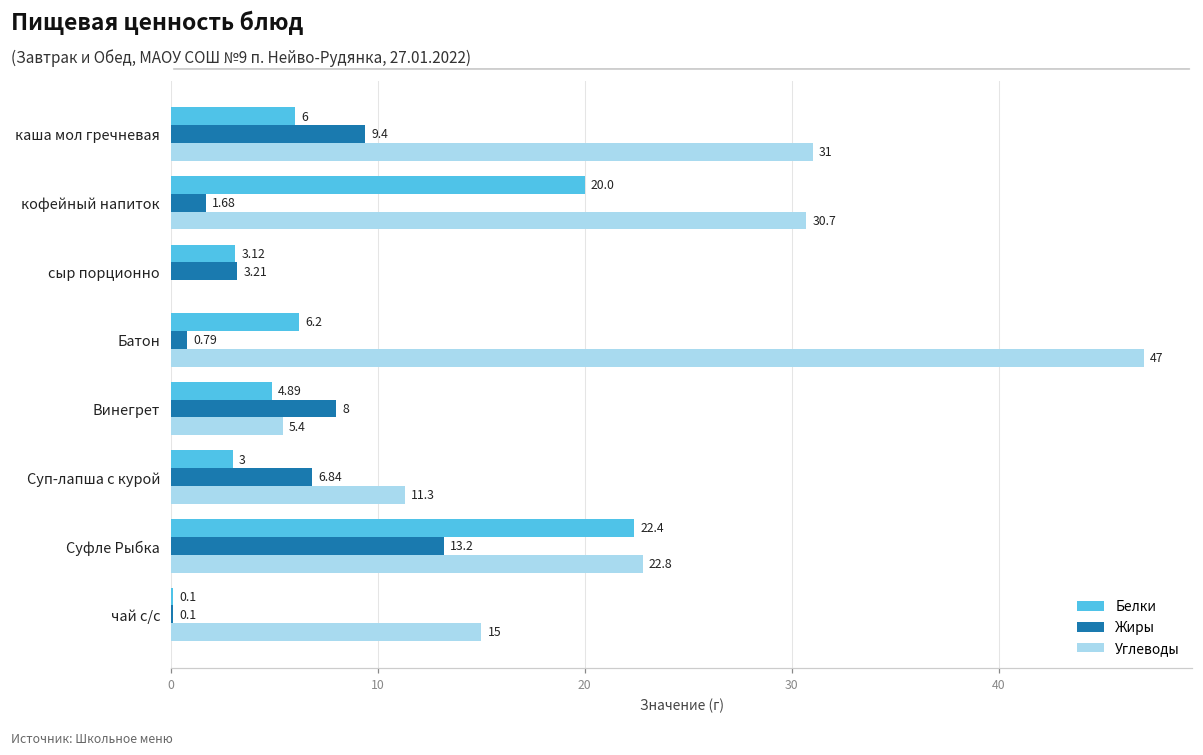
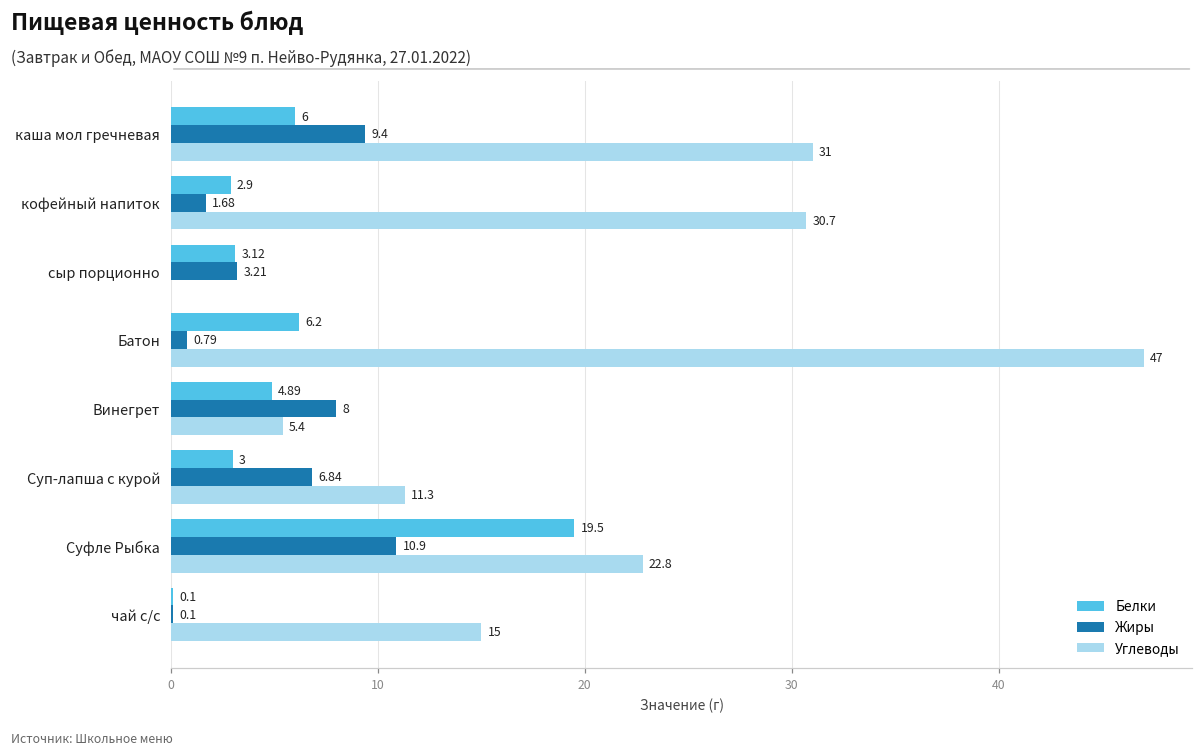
Белки, кофейный напиток: 20.0 -> 2.9
Белки, Суфле Рыбка: 22.4 -> 19.5
Жиры, Суфле Рыбка: 13.2 -> 10.9
